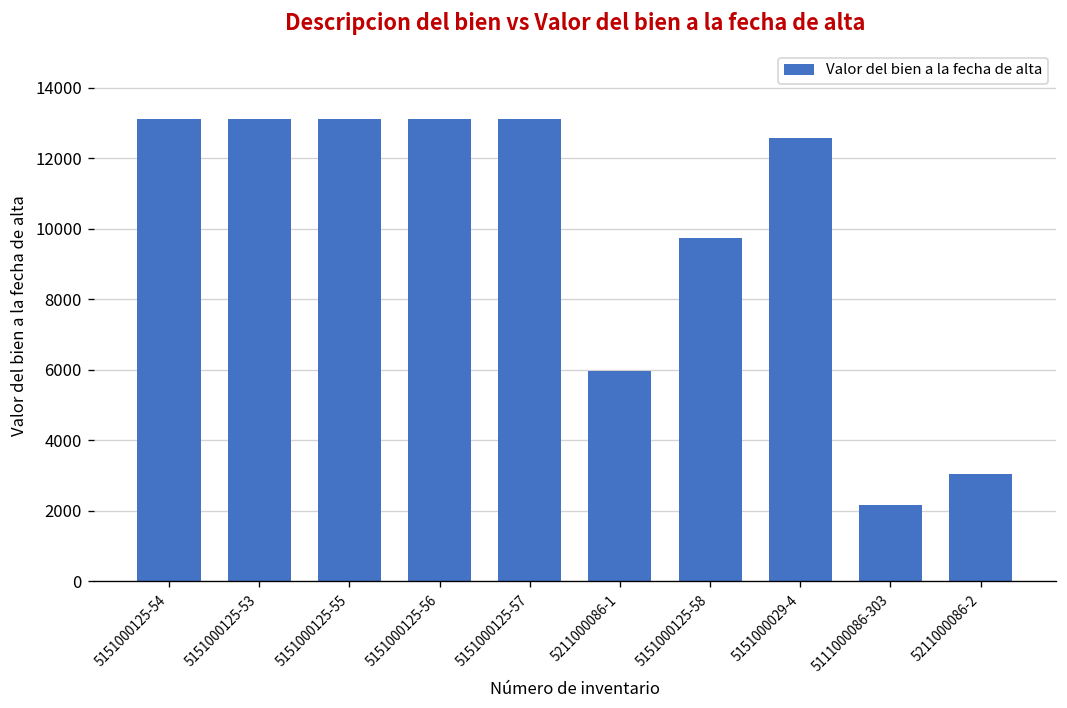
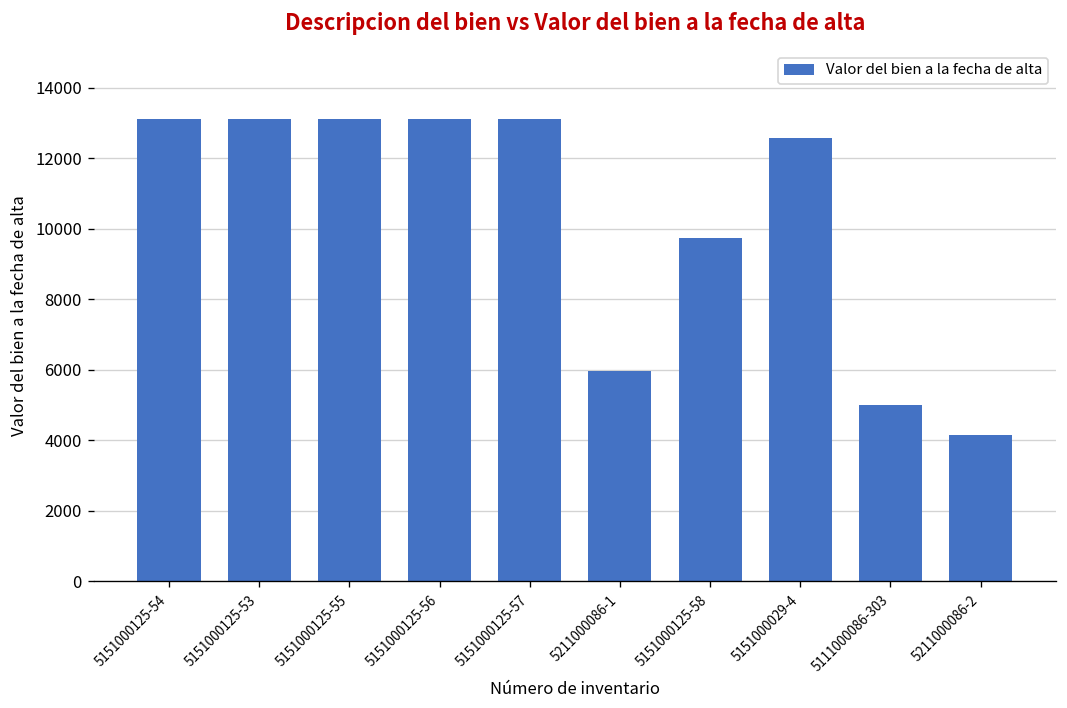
5111000086-303: 2200 -> 5000
5211000086-2: 3000 -> 4100
